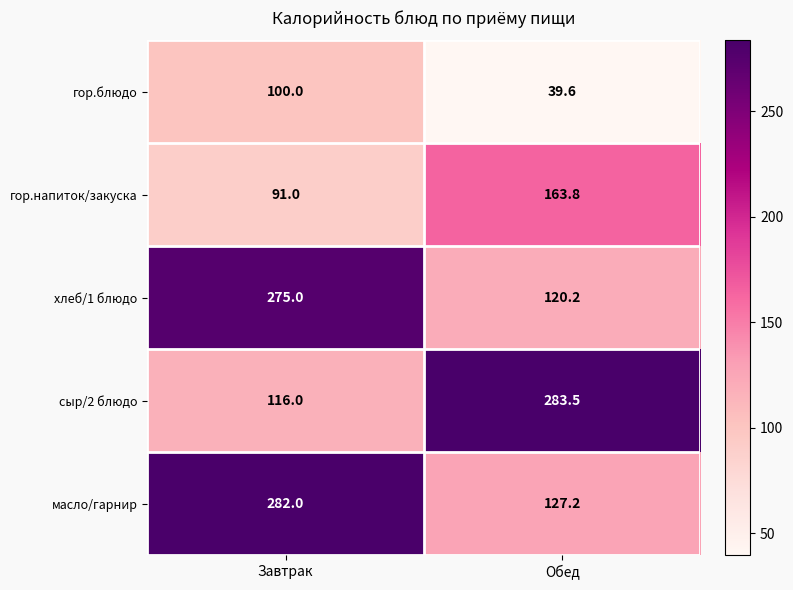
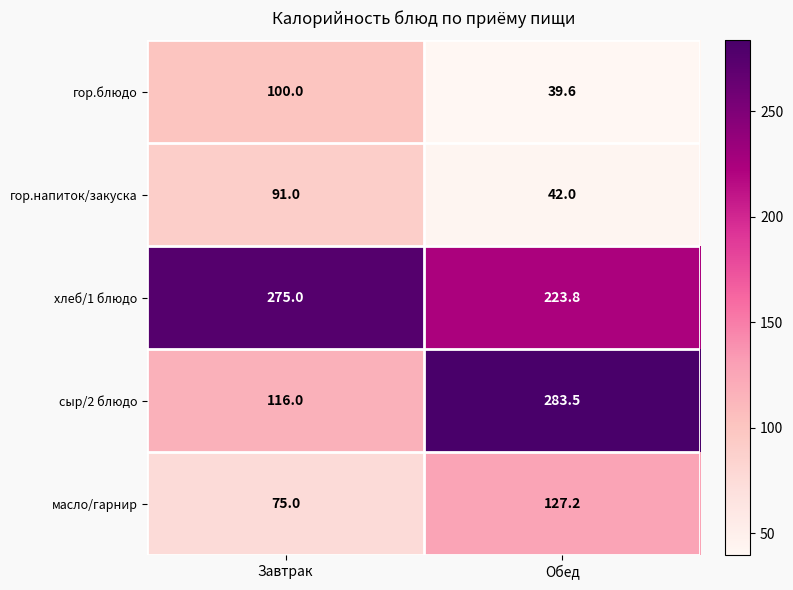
гор.напиток/закуска, Обед: 163.8 -> 42.0
хлеб/1 блюдо, Обед: 120.2 -> 223.8
масло/гарнир, Завтрак: 282.0 -> 75.0
